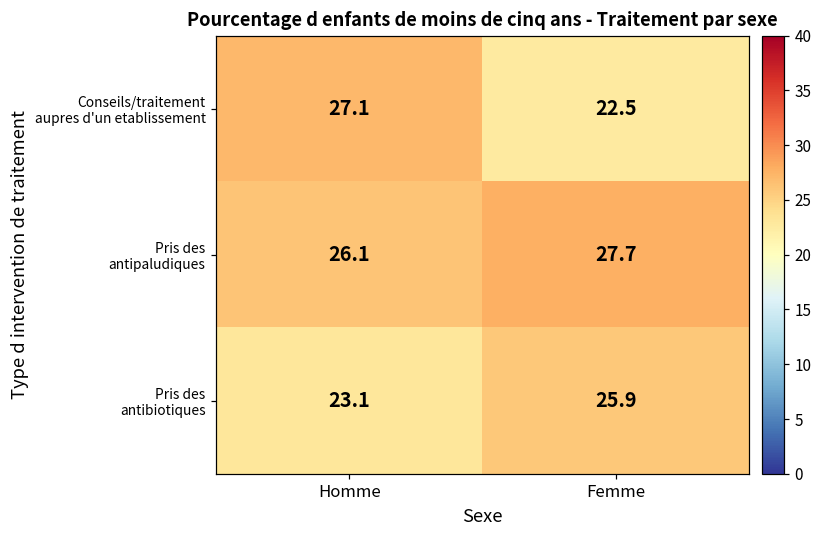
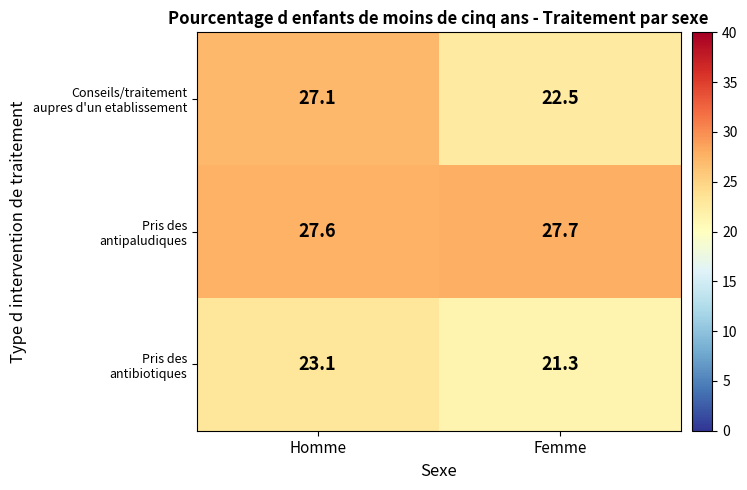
Pris des antipaludiques, Homme: 26.1 -> 27.6
Pris des antibiotiques, Femme: 25.9 -> 21.3
